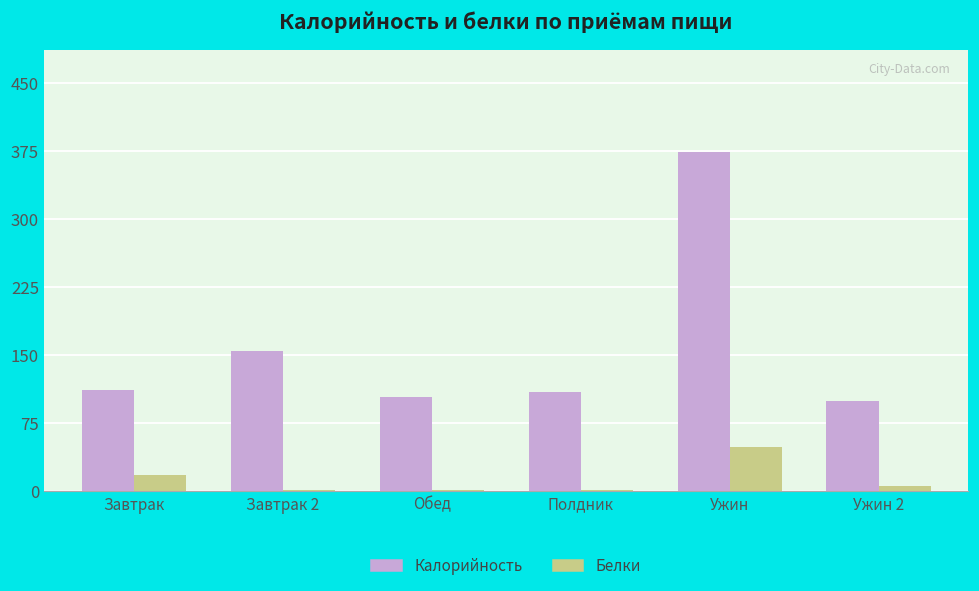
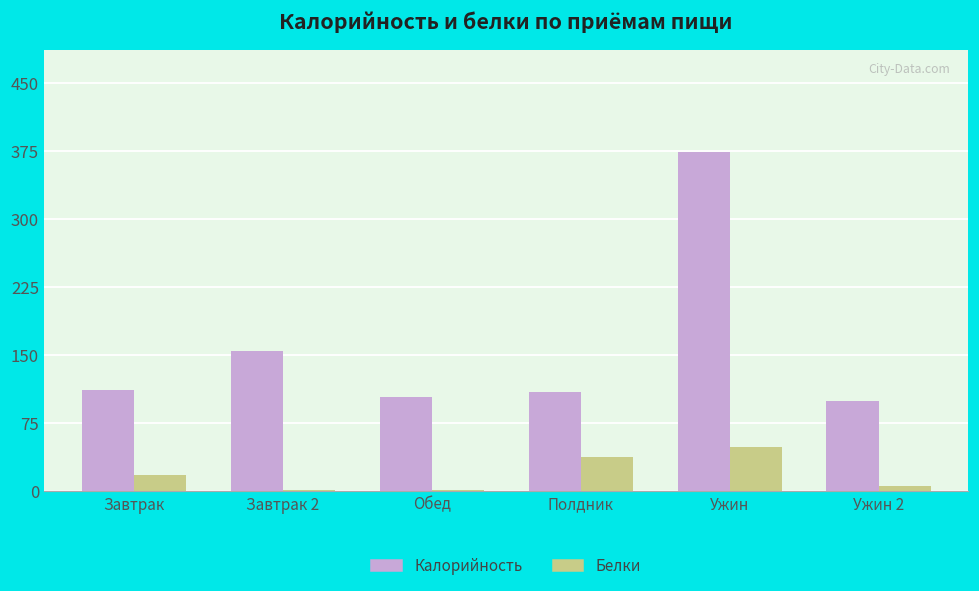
Белки, Полдник: 0 -> 40
